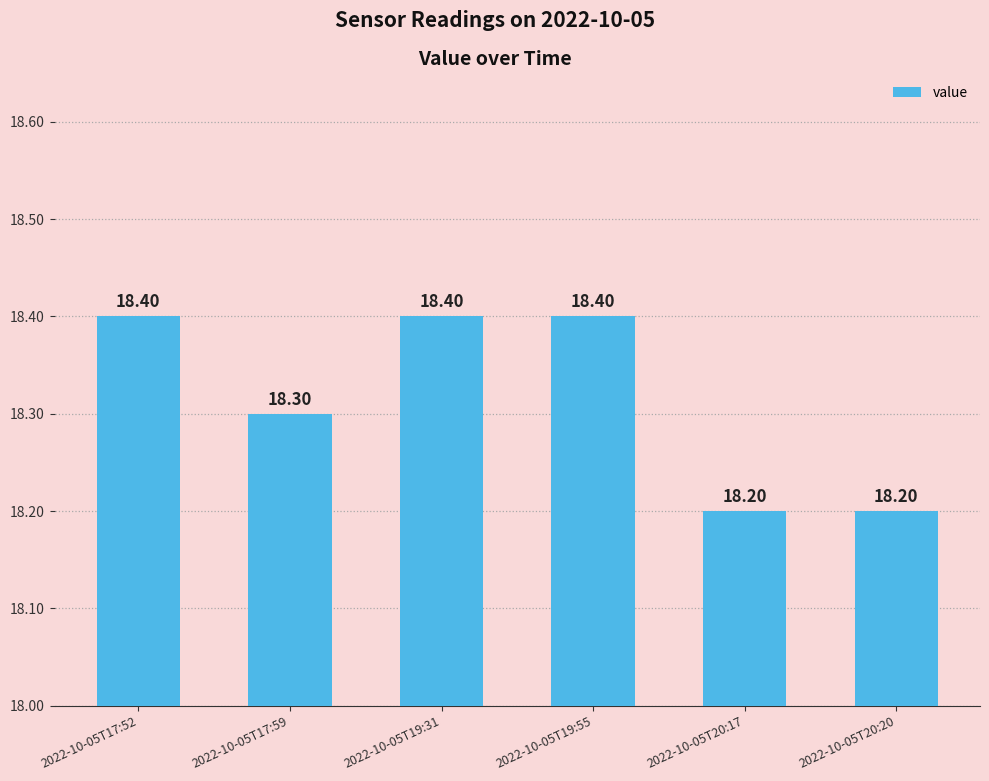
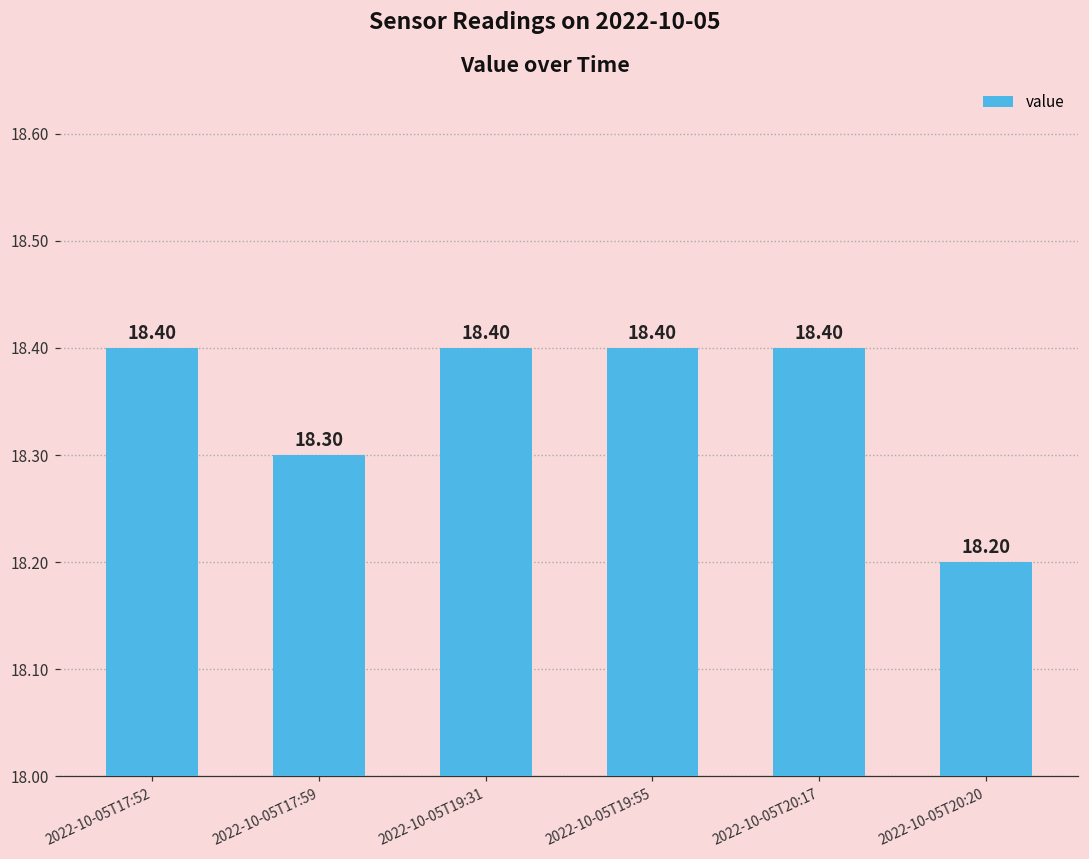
2022-10-05T20:17: 18.20 -> 18.40
